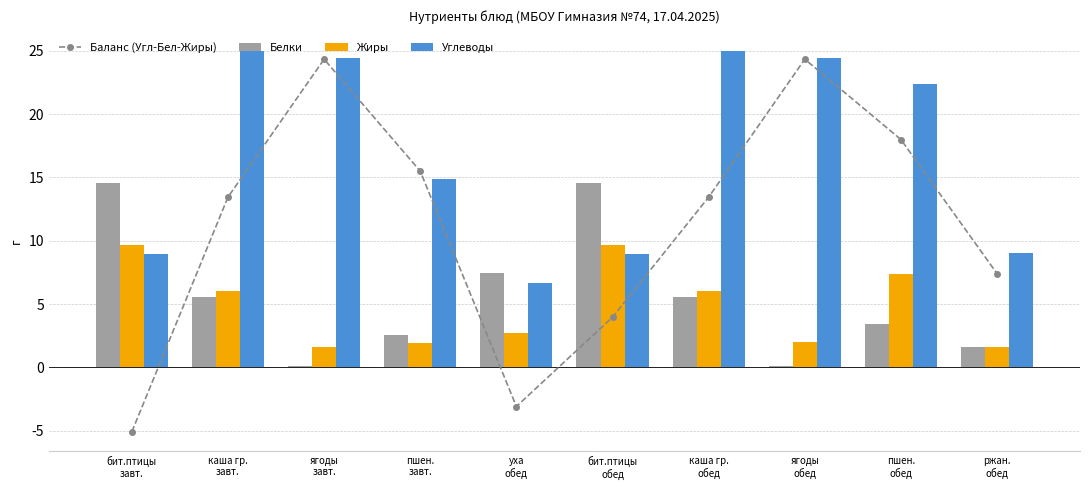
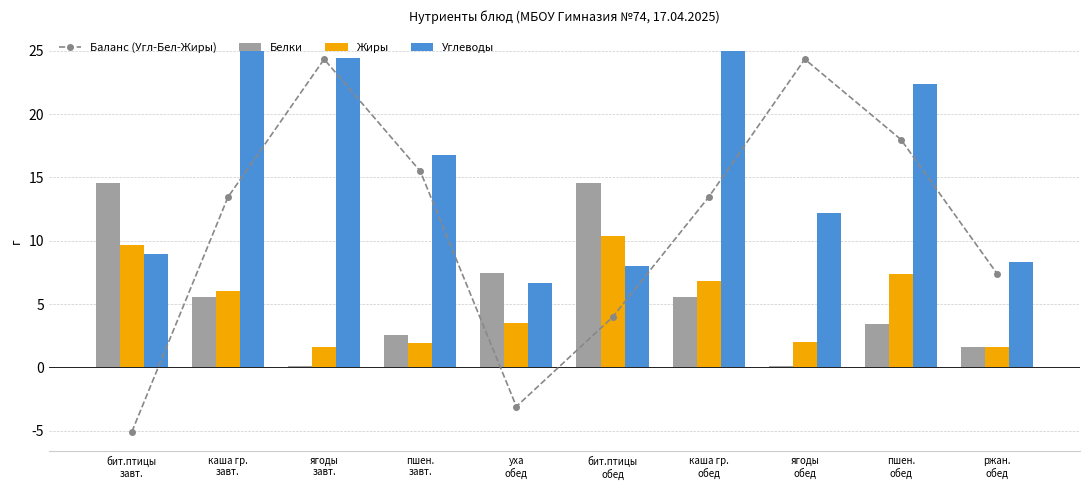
Углеводы, пшен. завт.: 14.9 -> 16.8
Жиры, уха обед: 2.7 -> 3.5
Жиры, бит.птицы обед: 9.7 -> 10.4
Углеводы, бит.птицы обед: 8.9 -> 8.0
Жиры, каша гр. обед: 6.0 -> 6.8
Углеводы, ягоды обед: 24.4 -> 12.2
Углеводы, ржан. обед: 9.0 -> 8.3
